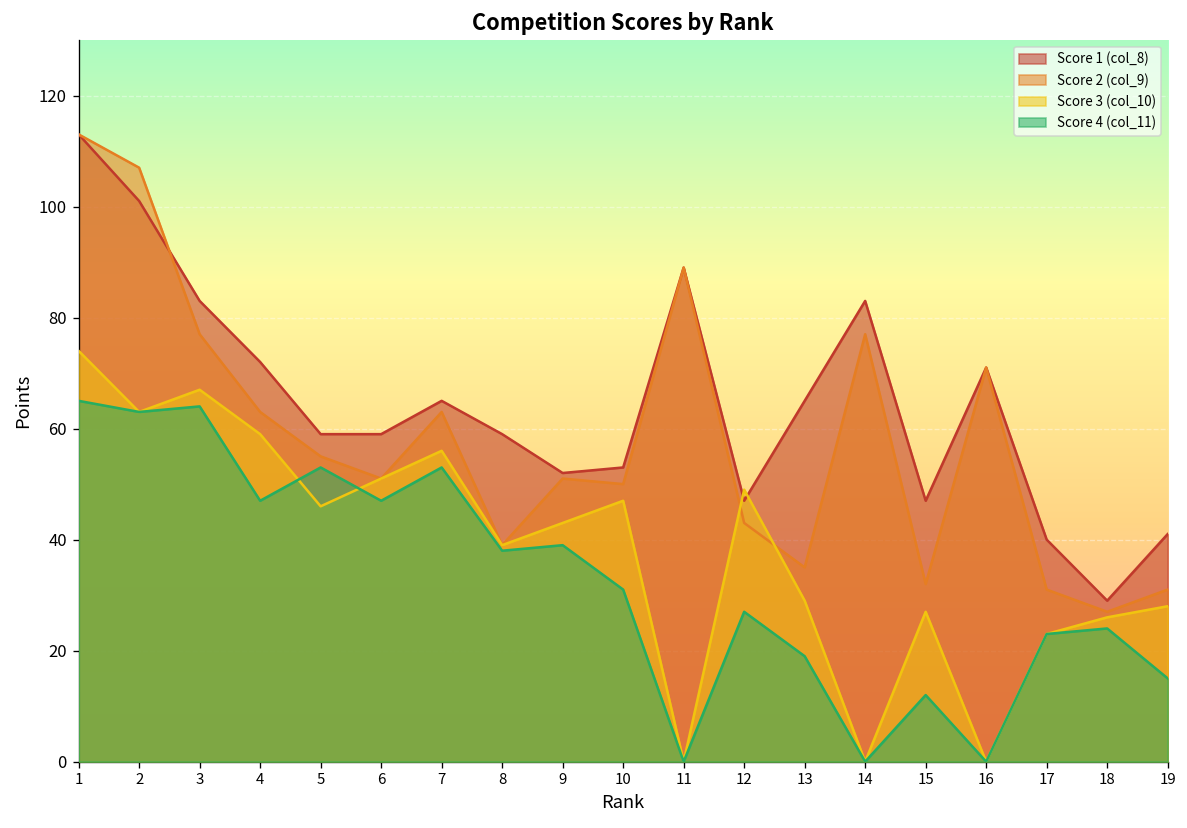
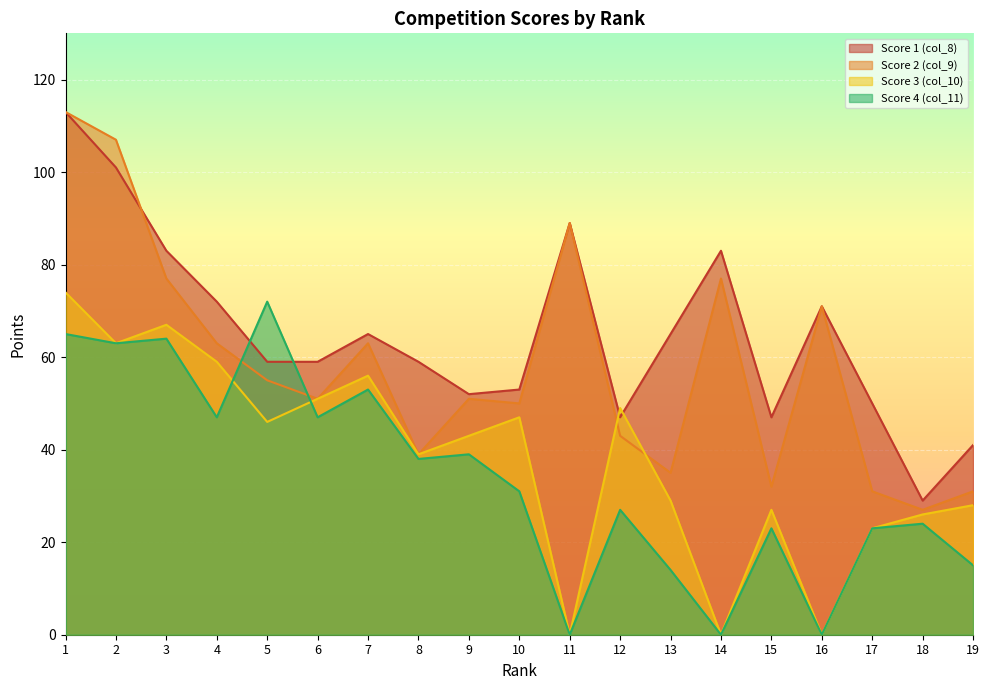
Score 4 (col_11), 5: 53 -> 72
Score 4 (col_11), 13: 19 -> 14
Score 4 (col_11), 15: 12 -> 23
Score 1 (col_8), 17: 40 -> 50
